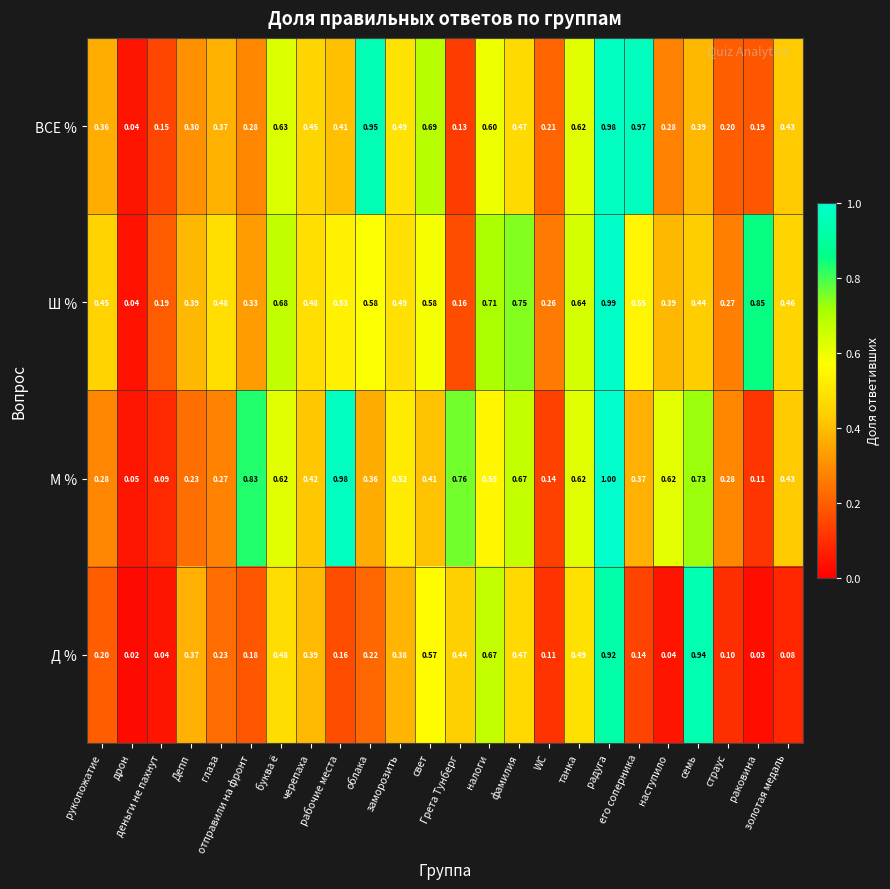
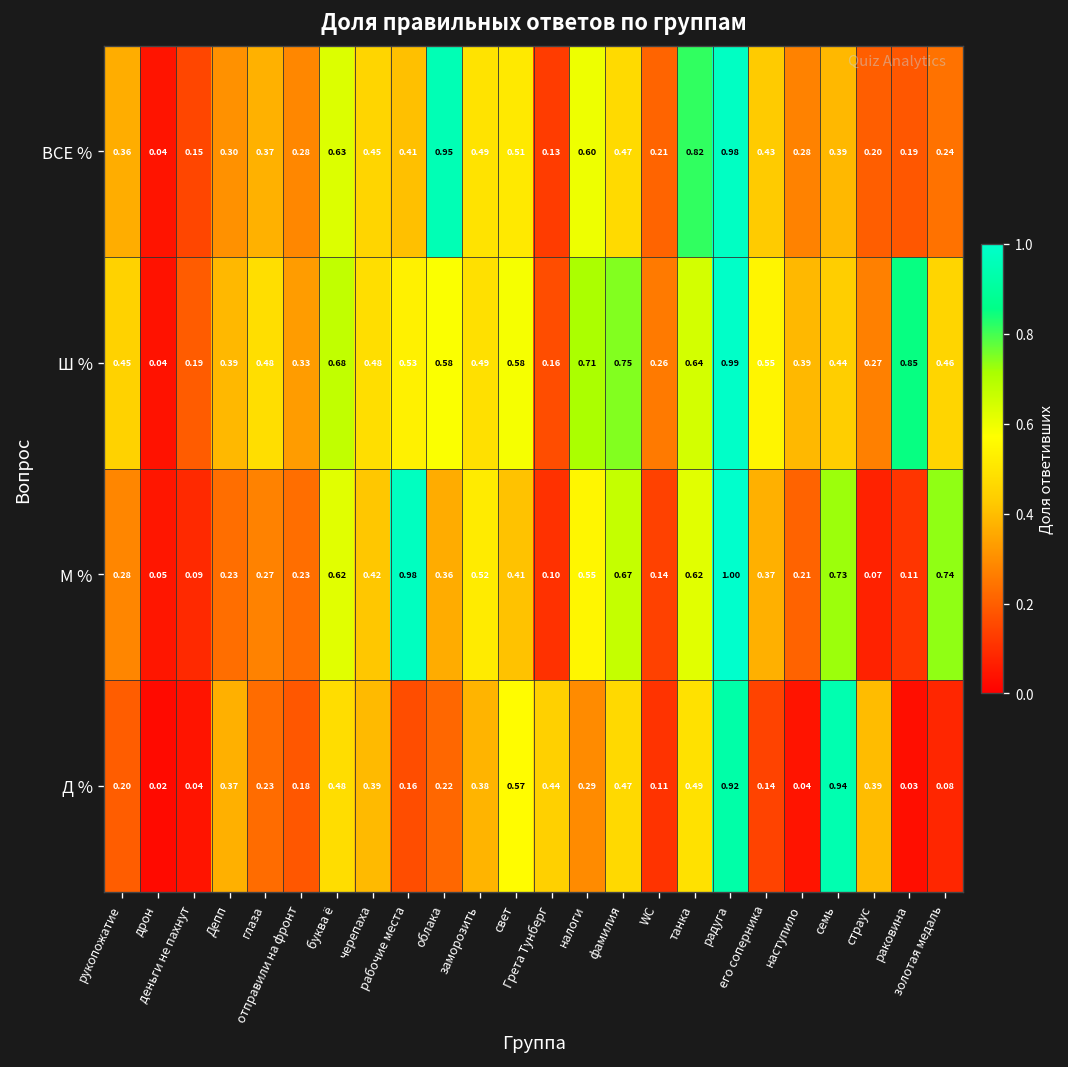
ВСЕ %, свет: 0.69 -> 0.51
ВСЕ %, танка: 0.62 -> 0.82
ВСЕ %, его соперника: 0.97 -> 0.43
ВСЕ %, золотая медаль: 0.43 -> 0.24
М %, отправили на фронт: 0.83 -> 0.23
М %, Грета Тунберг: 0.76 -> 0.10
М %, наступило: 0.62 -> 0.21
М %, страус: 0.28 -> 0.07
М %, золотая медаль: 0.43 -> 0.74
Д %, налоги: 0.67 -> 0.29
Д %, страус: 0.10 -> 0.39
